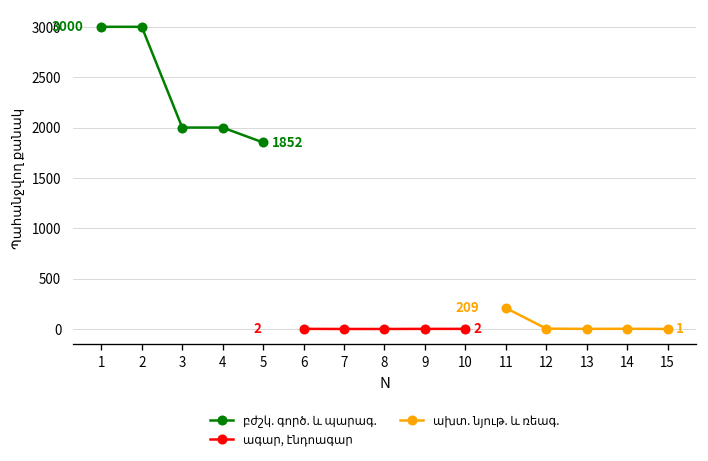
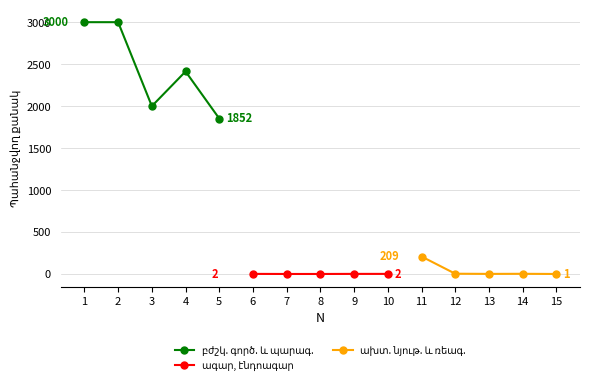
բժշկ. գործ. և պարագ., 4: 2000 -> 2400
